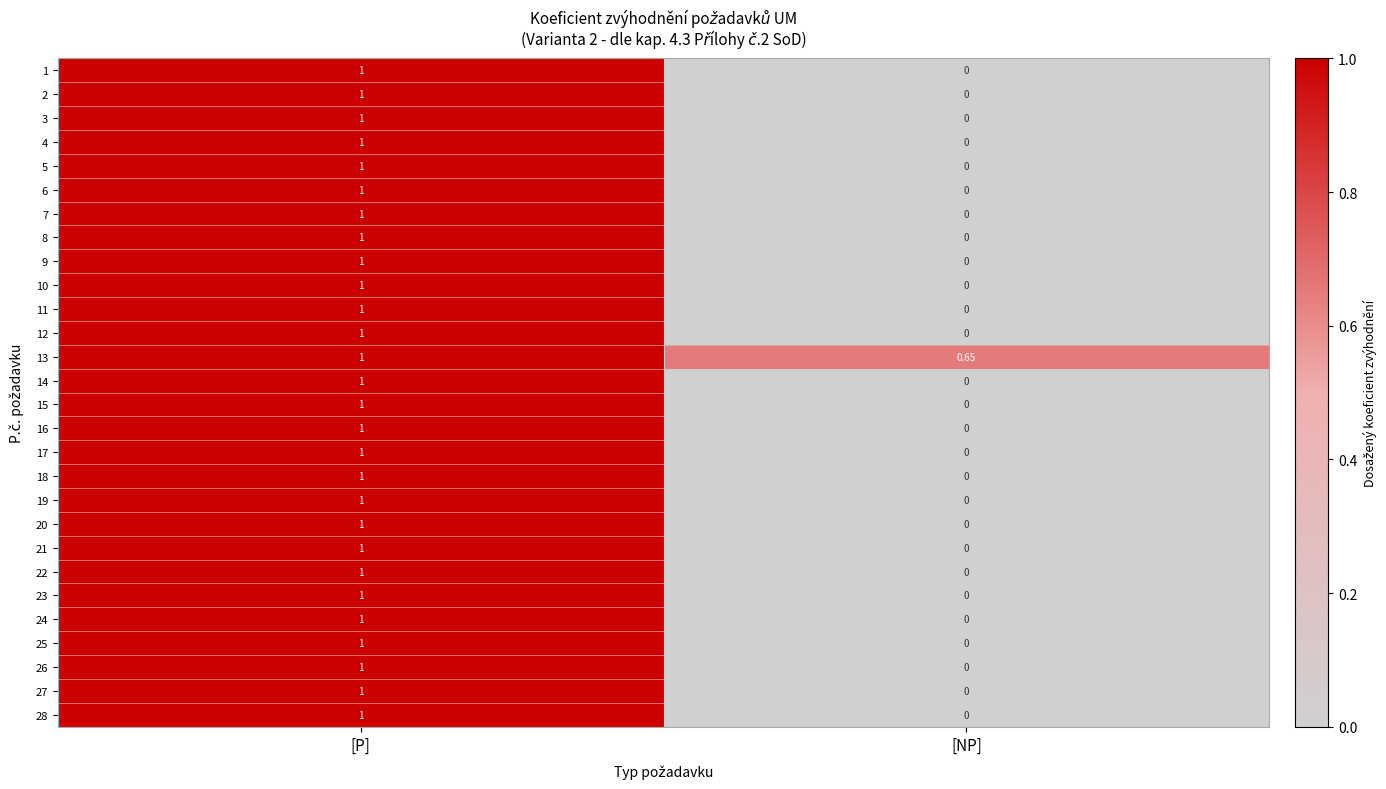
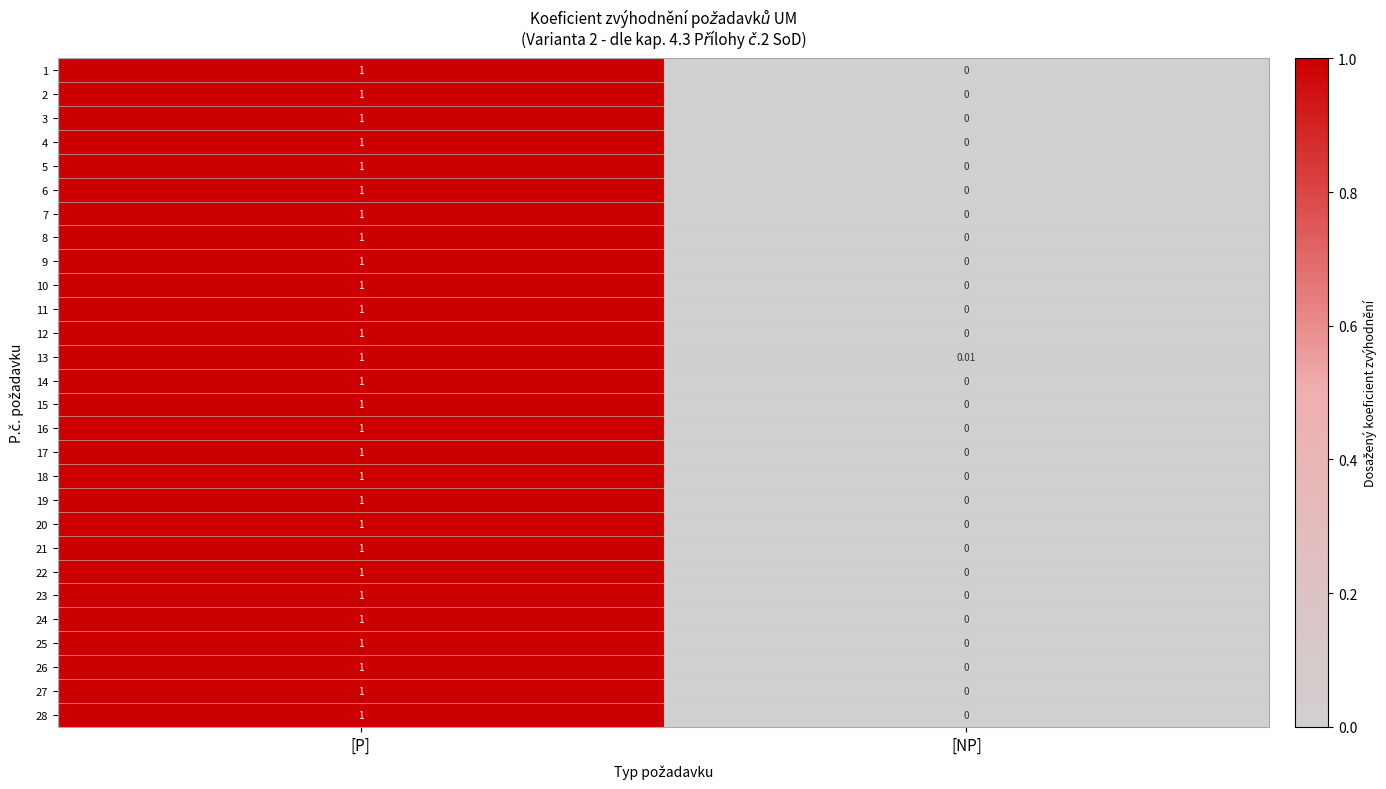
13, [NP]: 0.65 -> 0.01
